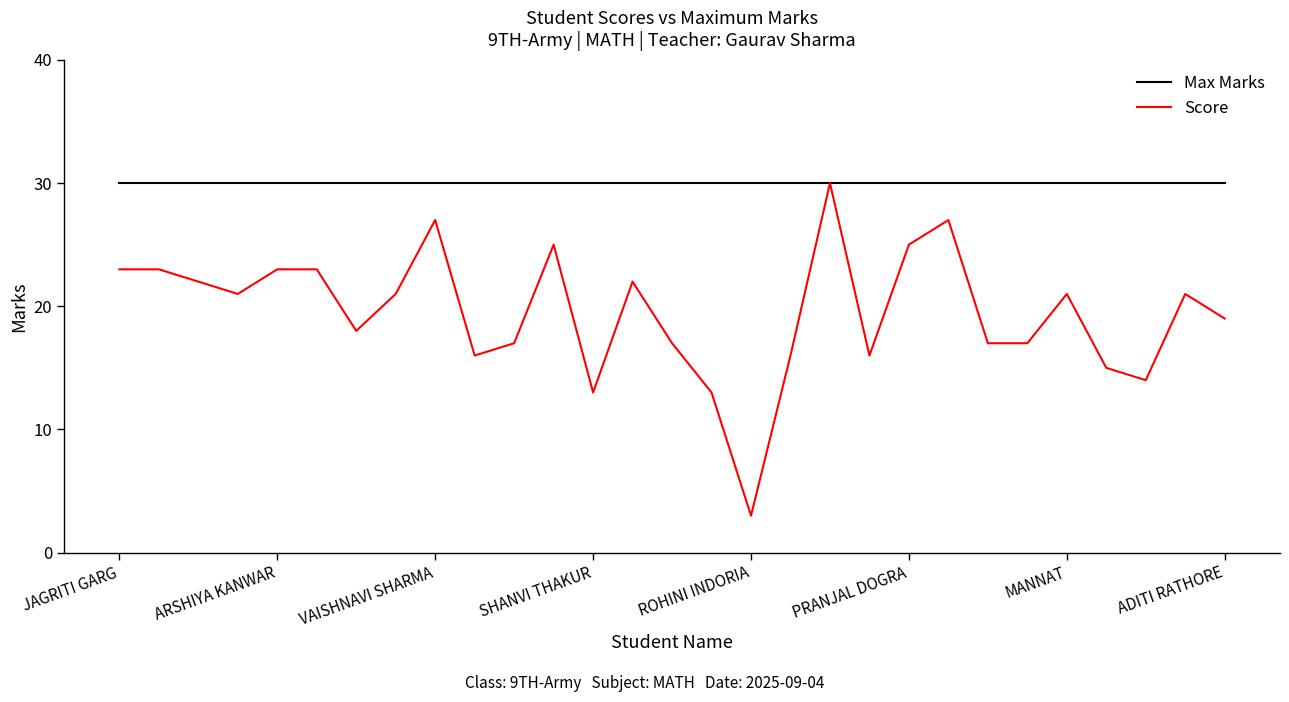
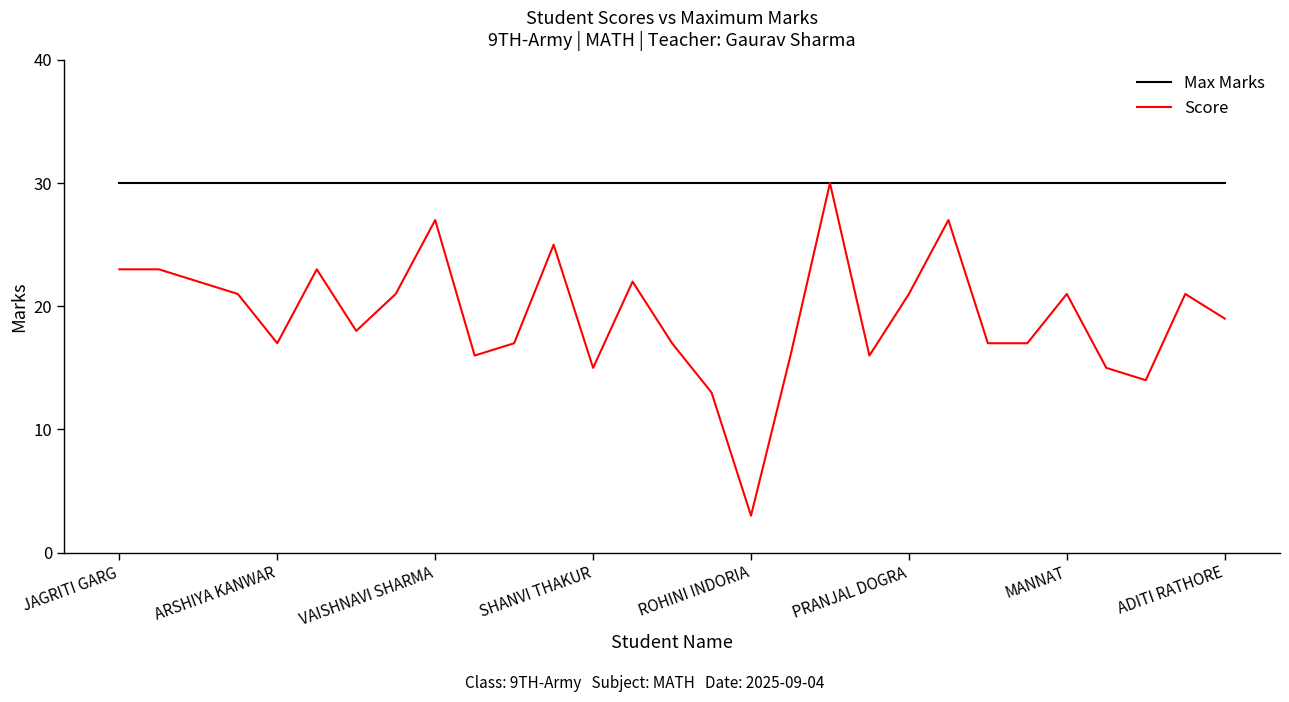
Score, ARSHIYA KANWAR: 23 -> 17
Score, SHANVI THAKUR: 13 -> 15
Score, PRANJAL DOGRA: 25 -> 21
